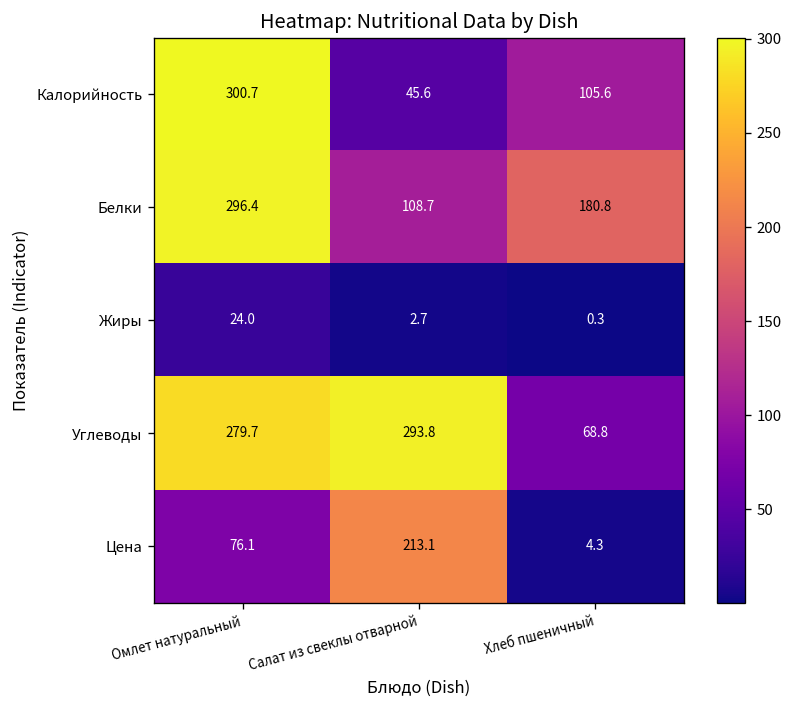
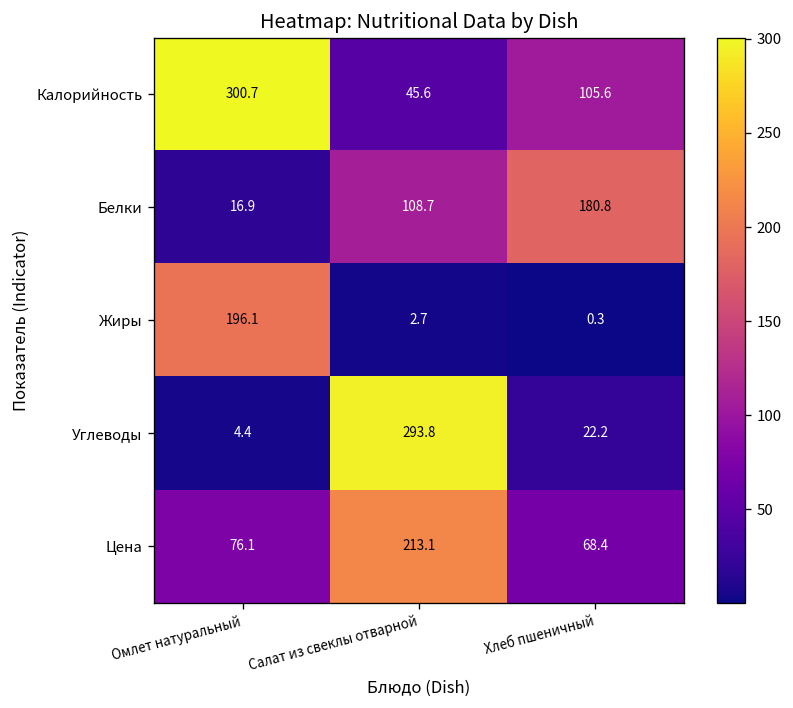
Белки, Омлет натуральный: 296.4 -> 16.9
Жиры, Омлет натуральный: 24.0 -> 196.1
Углеводы, Омлет натуральный: 279.7 -> 4.4
Углеводы, Хлеб пшеничный: 68.8 -> 22.2
Цена, Хлеб пшеничный: 4.3 -> 68.4
